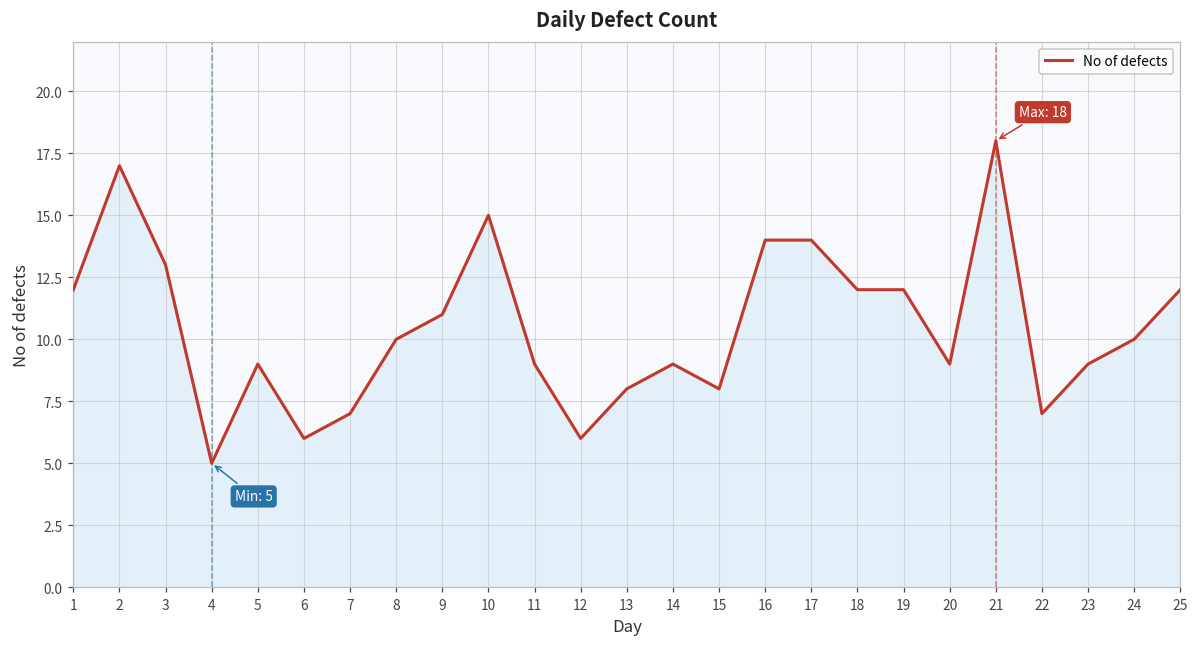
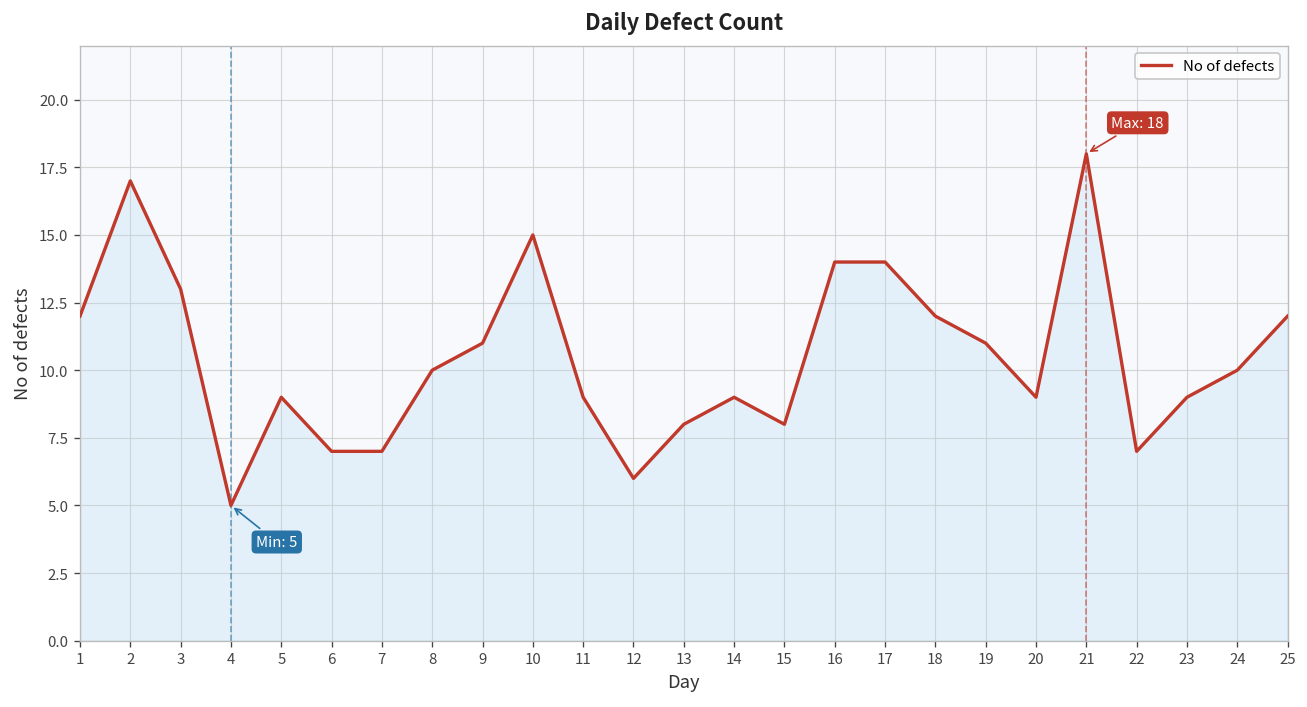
6: 6 -> 7
19: 12 -> 11
